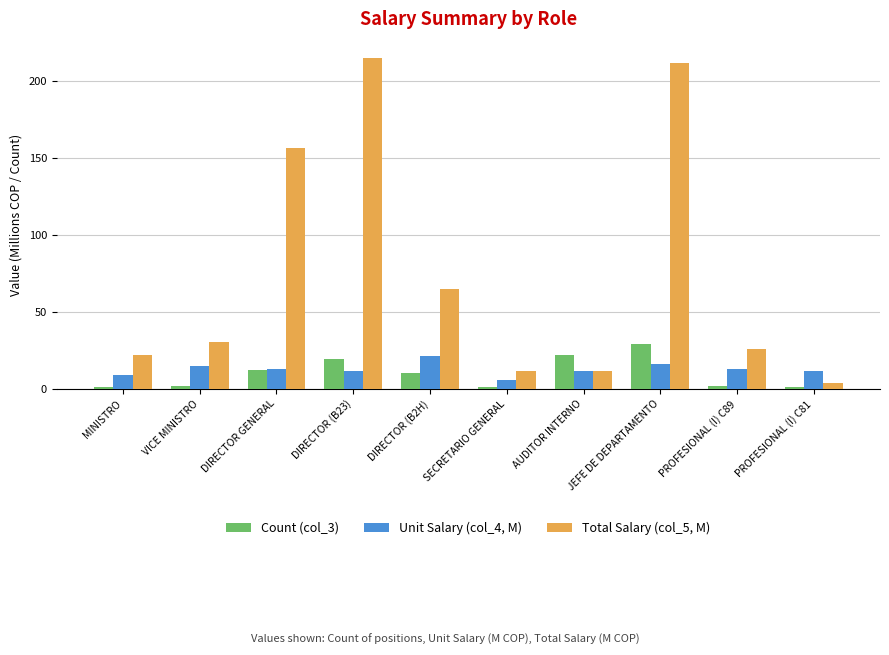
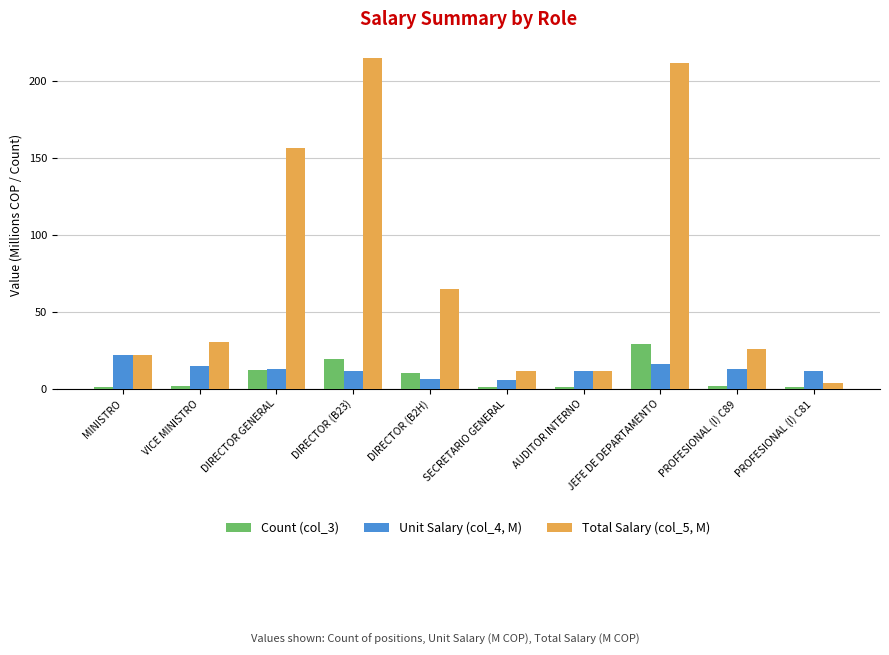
Unit Salary (col_4, M), MINISTRO: 9 -> 22
Unit Salary (col_4, M), DIRECTOR (B2H): 21 -> 7
Count (col_3), AUDITOR INTERNO: 22 -> 1
